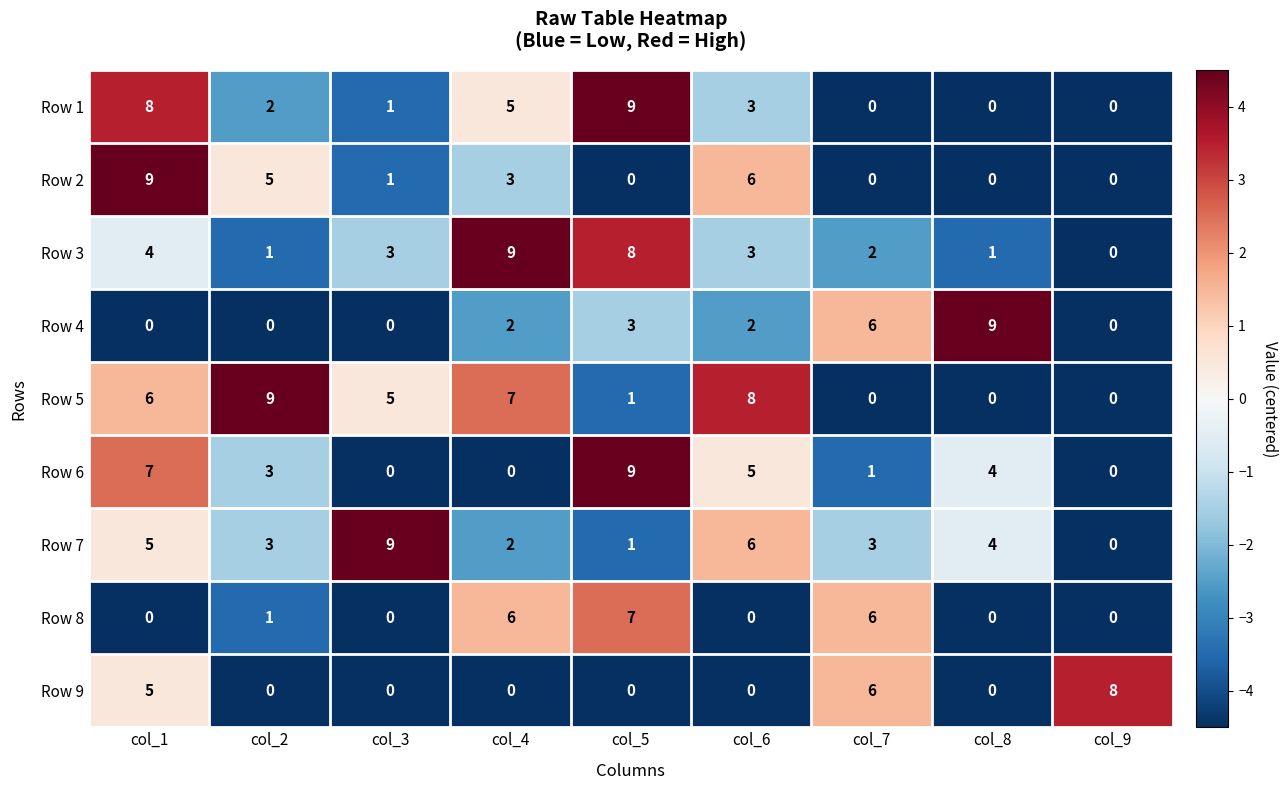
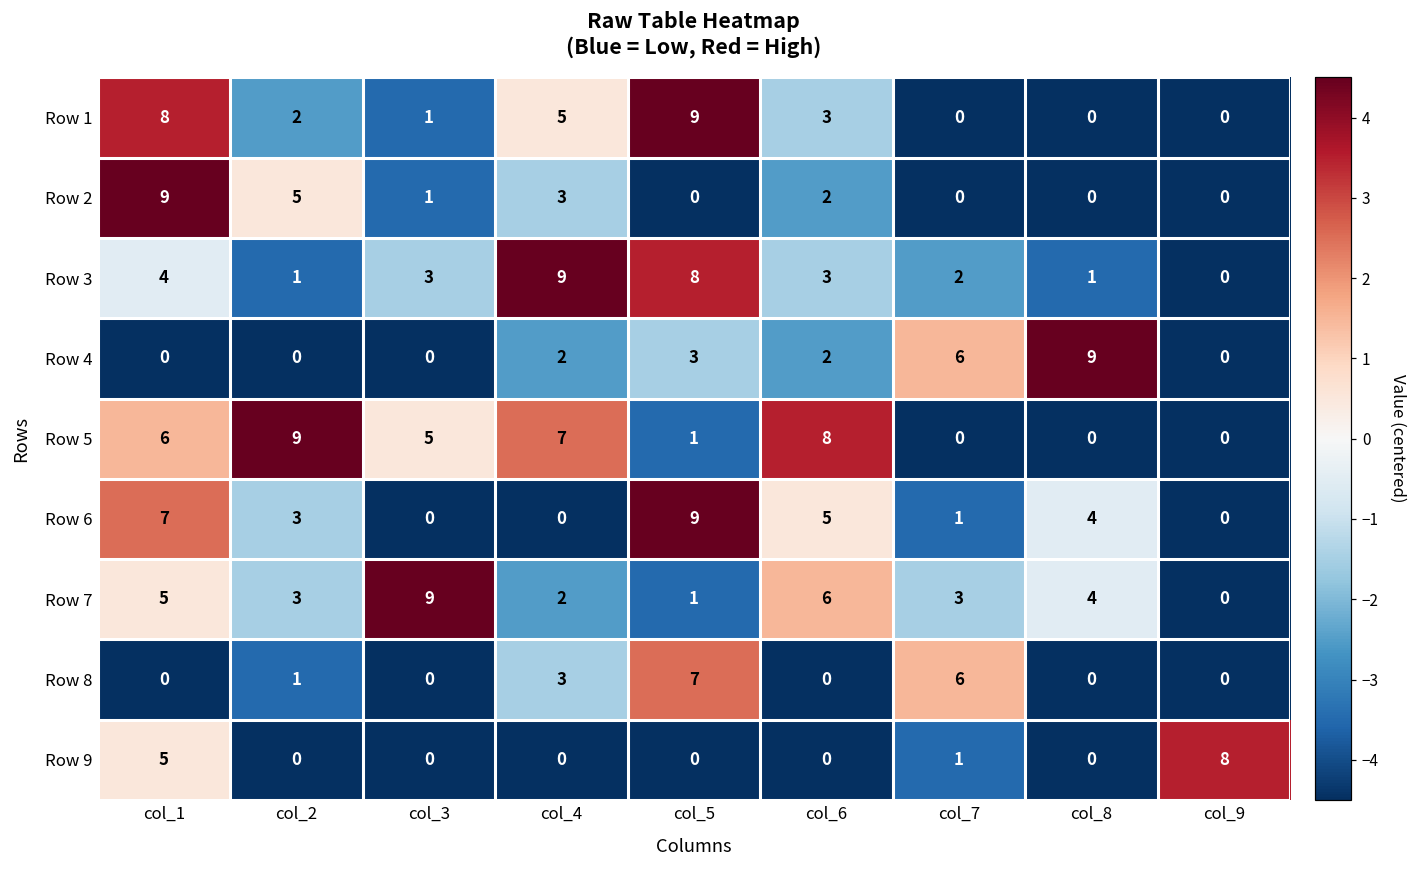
Row 2, col_6: 6 -> 2
Row 8, col_4: 6 -> 3
Row 9, col_7: 6 -> 1
